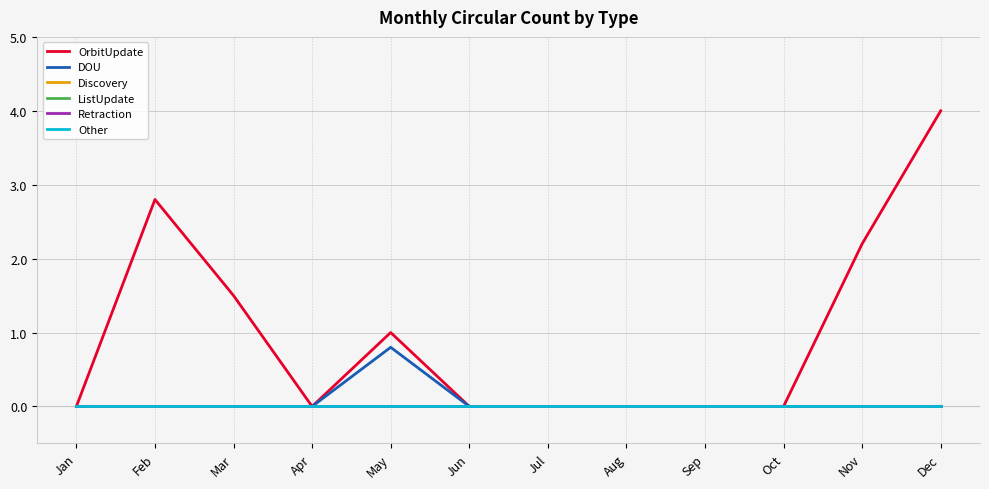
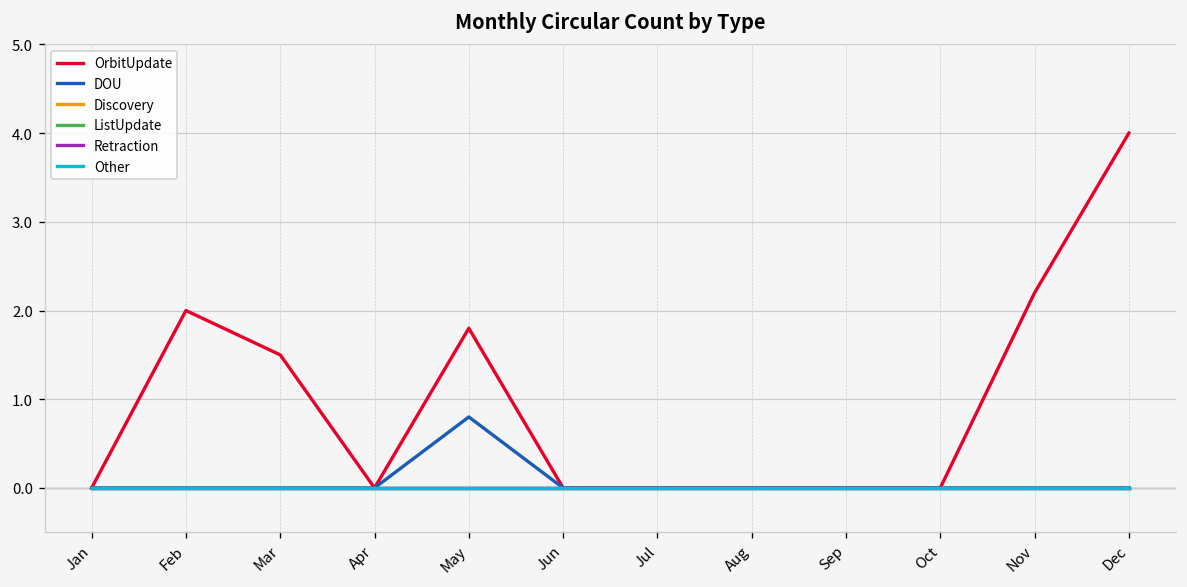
OrbitUpdate, Feb: 2.8 -> 2.0
OrbitUpdate, May: 1.0 -> 1.8
